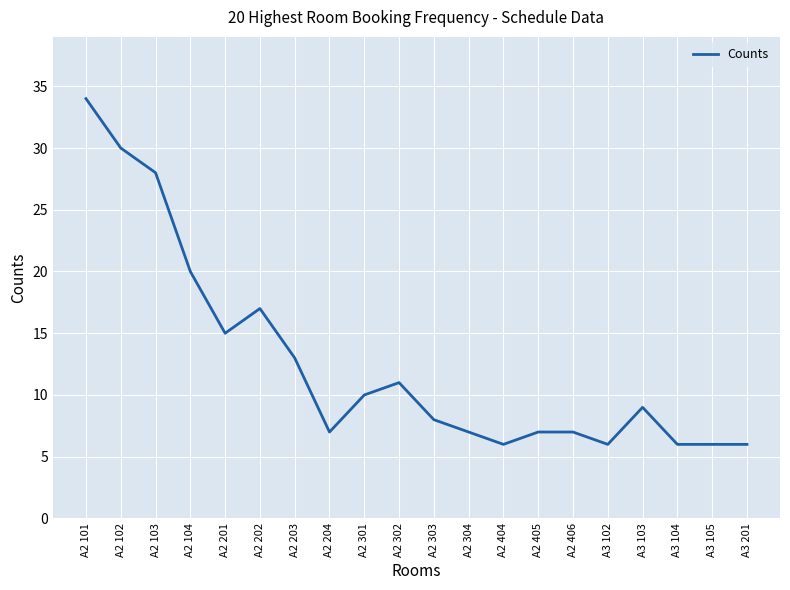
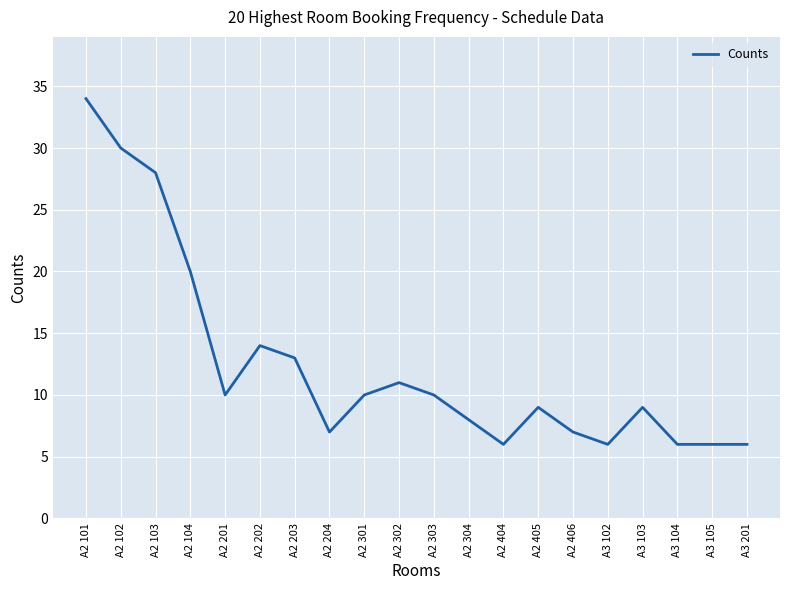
A2 201: 15 -> 10
A2 202: 17 -> 14
A2 303: 8 -> 10
A2 304: 7 -> 8
A2 405: 7 -> 9
